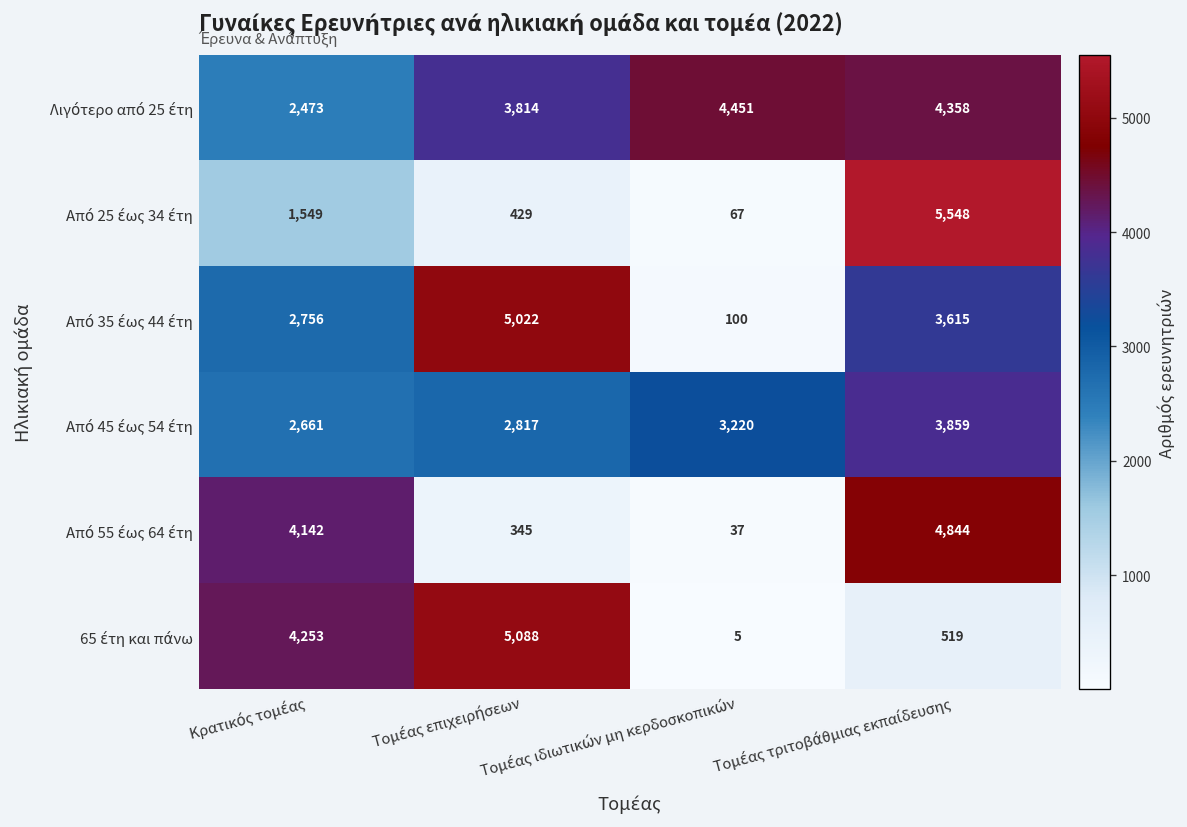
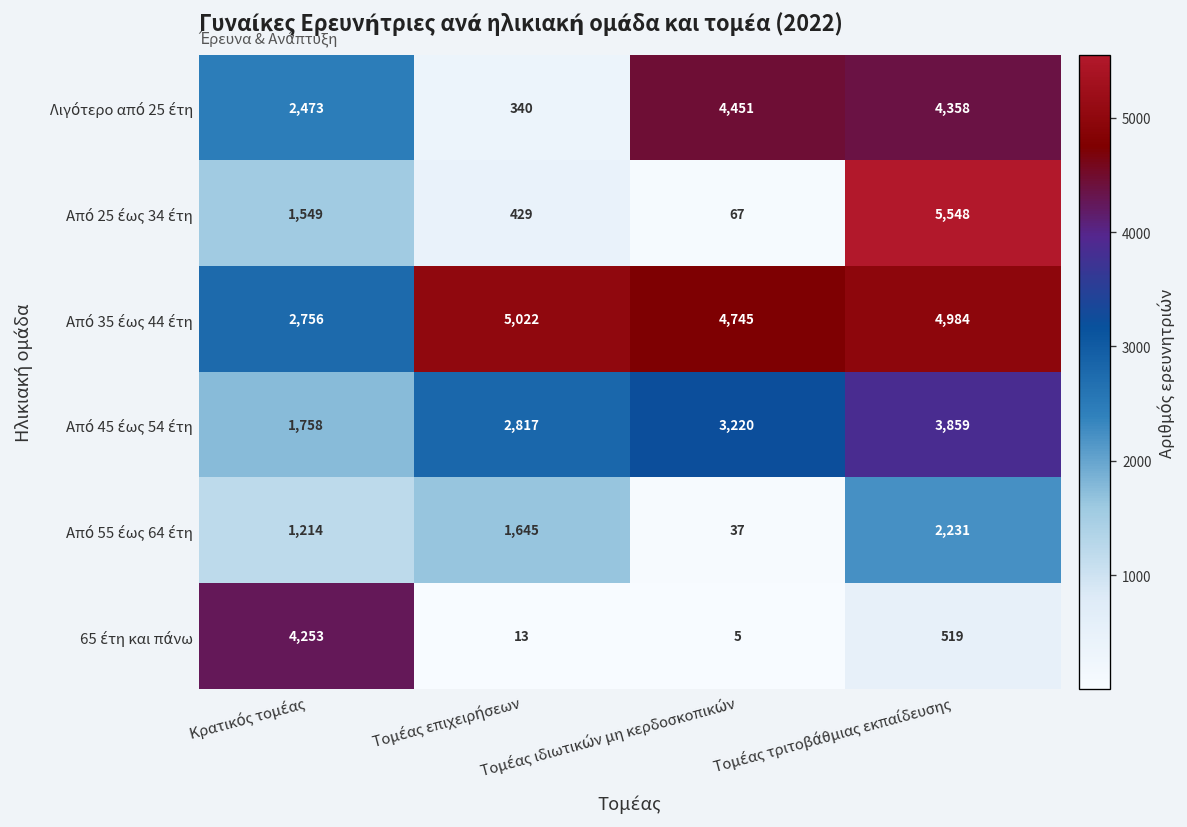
Λιγότερο από 25 έτη, Τομέας επιχειρήσεων: 3,814 -> 340
Από 35 έως 44 έτη, Τομέας ιδιωτικών μη κερδοσκοπικών: 100 -> 4,745
Από 35 έως 44 έτη, Τομέας τριτοβάθμιας εκπαίδευσης: 3,615 -> 4,984
Από 45 έως 54 έτη, Κρατικός τομέας: 2,661 -> 1,758
Από 55 έως 64 έτη, Κρατικός τομέας: 4,142 -> 1,214
Από 55 έως 64 έτη, Τομέας επιχειρήσεων: 345 -> 1,645
Από 55 έως 64 έτη, Τομέας τριτοβάθμιας εκπαίδευσης: 4,844 -> 2,231
65 έτη και πάνω, Τομέας επιχειρήσεων: 5,088 -> 13
